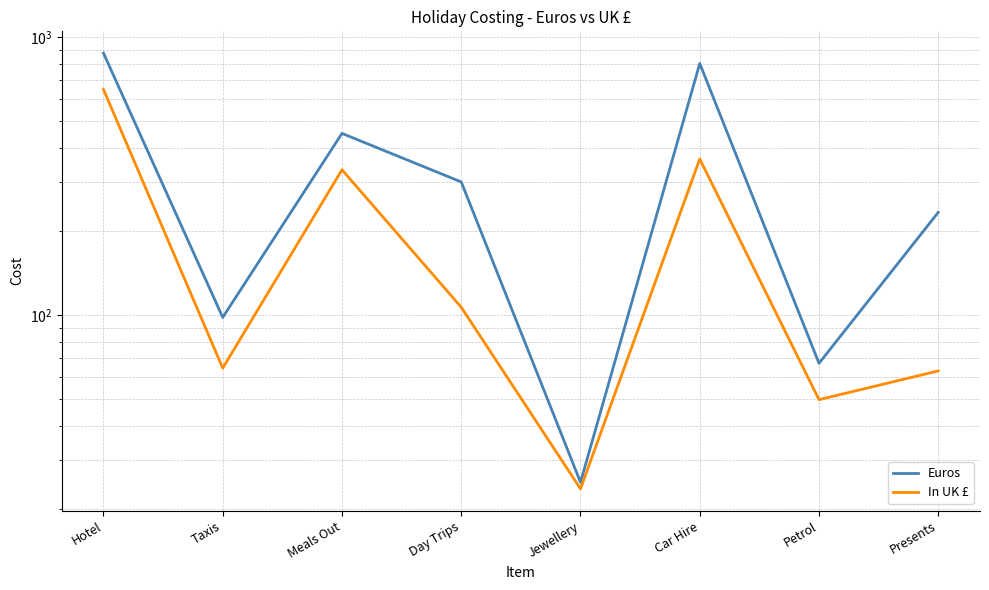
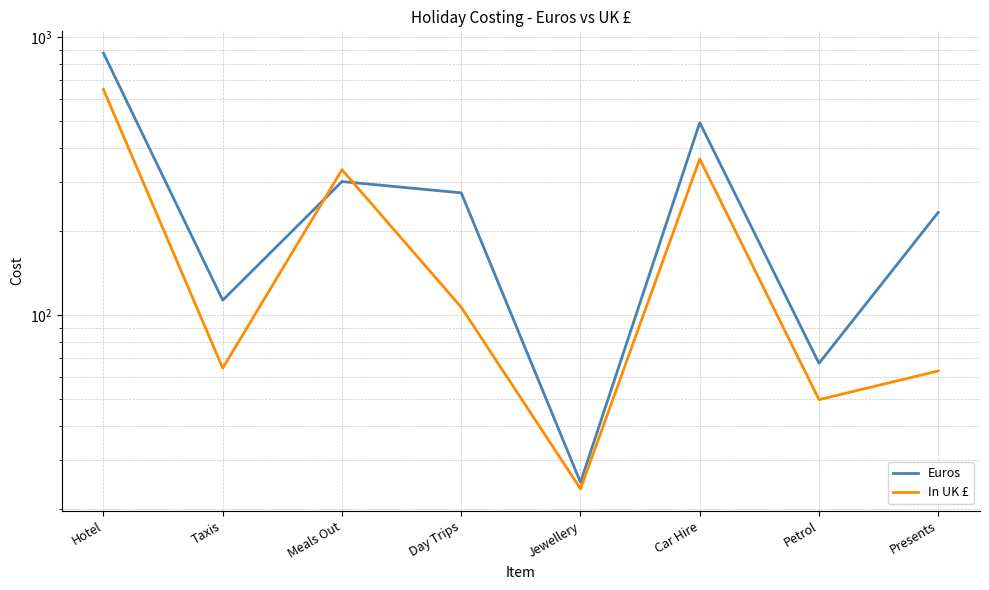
Euros, Taxis: 98 -> 113
Euros, Meals Out: 450 -> 300
Euros, Day Trips: 300 -> 280
Euros, Car Hire: 800 -> 490
